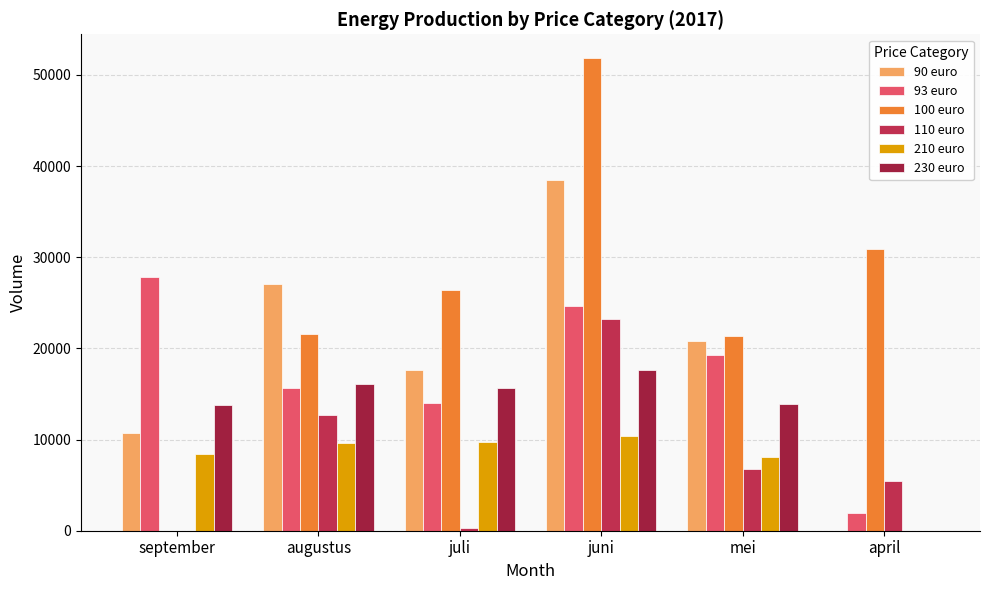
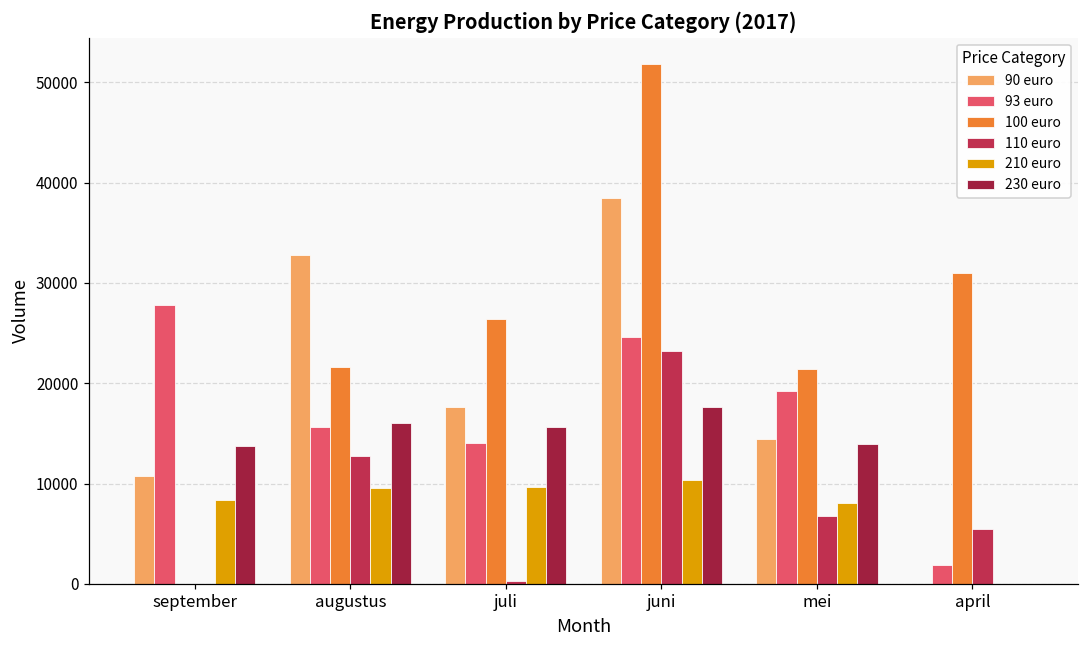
90 euro, augustus: 27000 -> 33000
90 euro, mei: 21000 -> 14000
